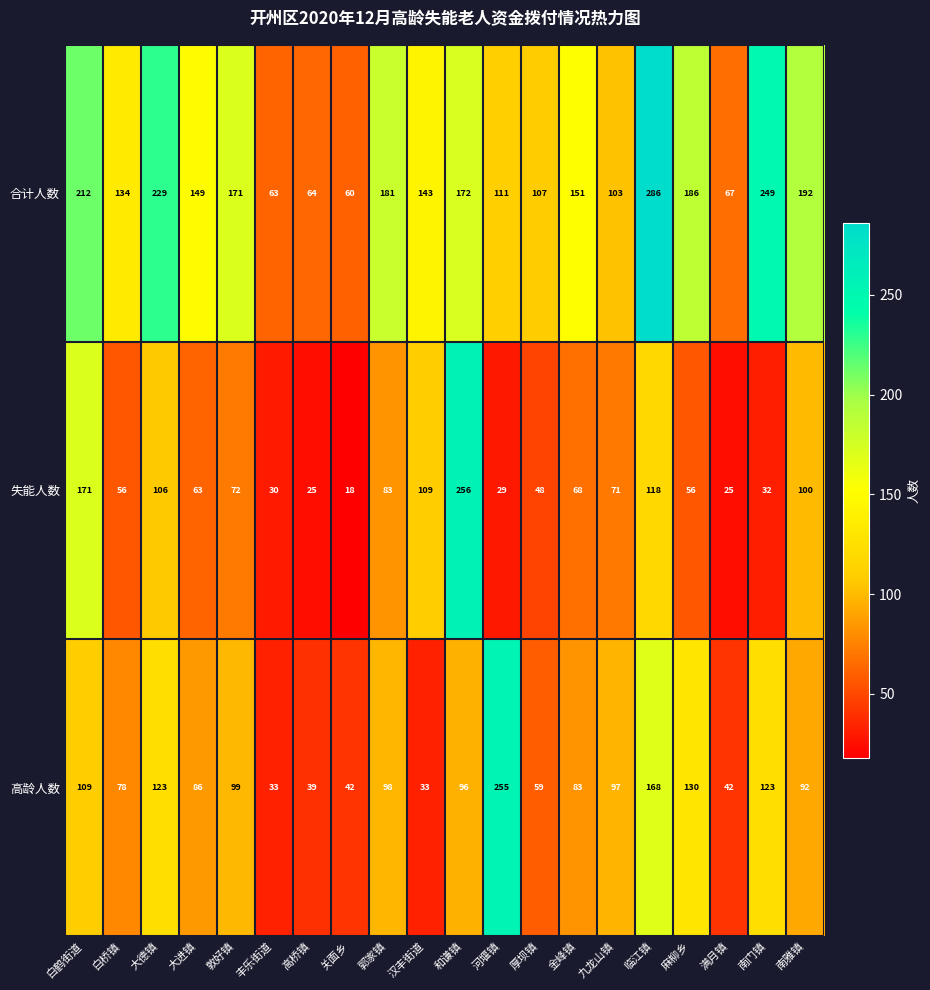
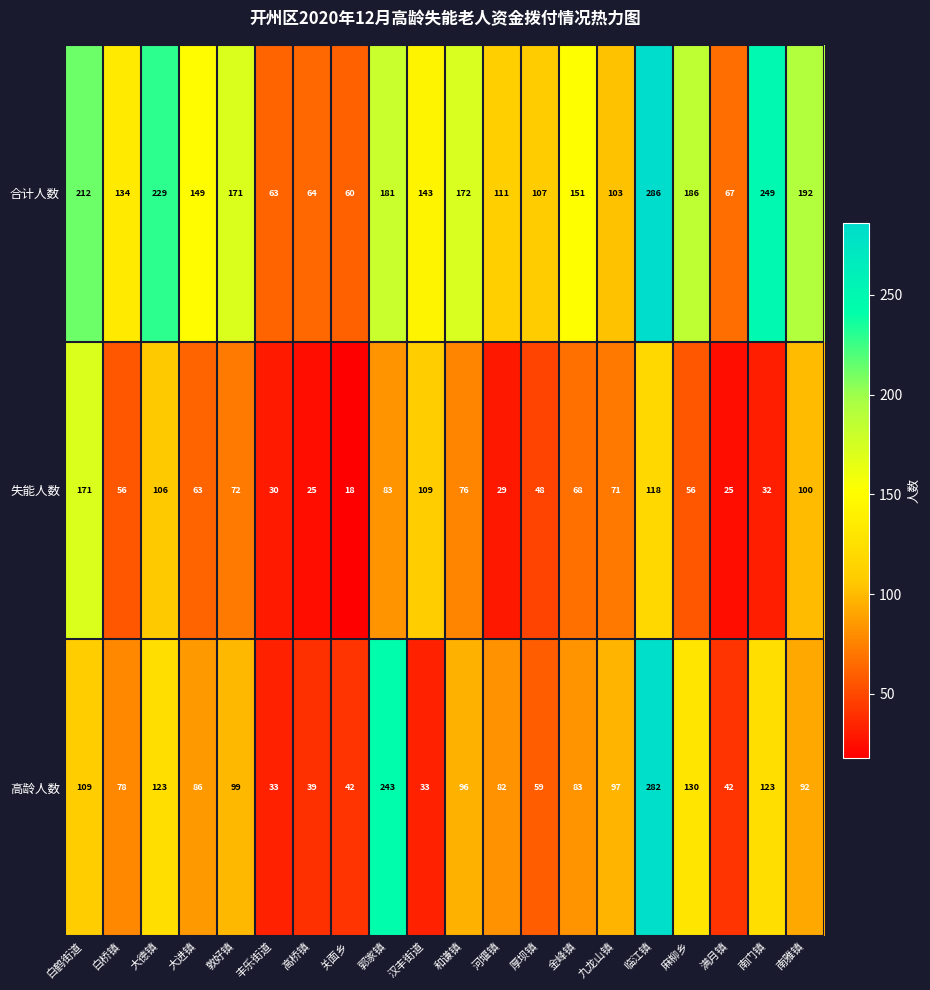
失能人数, 和谦镇: 256 -> 76
高龄人数, 郭家镇: 98 -> 243
高龄人数, 河堰镇: 255 -> 82
高龄人数, 临江镇: 168 -> 282
